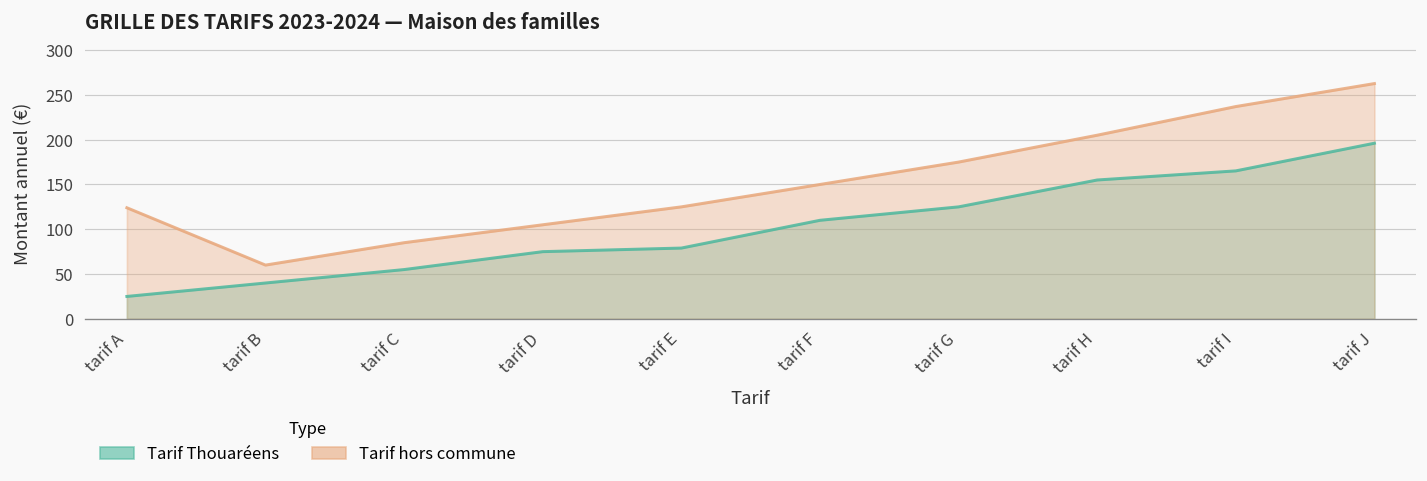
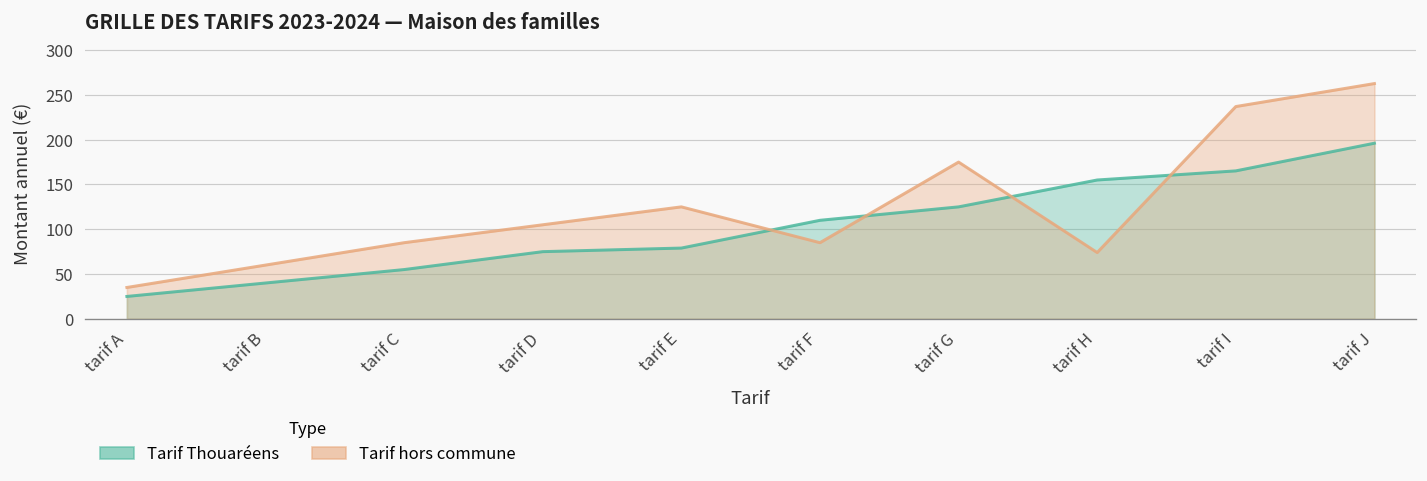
Tarif hors commune, tarif A: 120 -> 40
Tarif hors commune, tarif F: 150 -> 90
Tarif hors commune, tarif H: 210 -> 70
